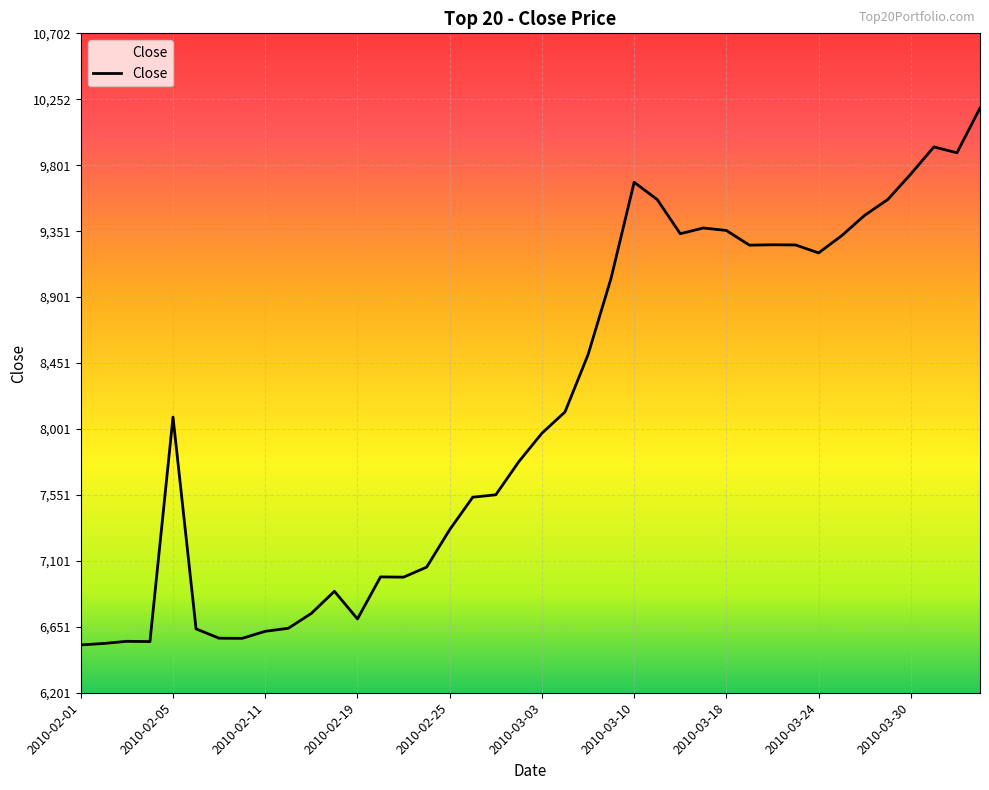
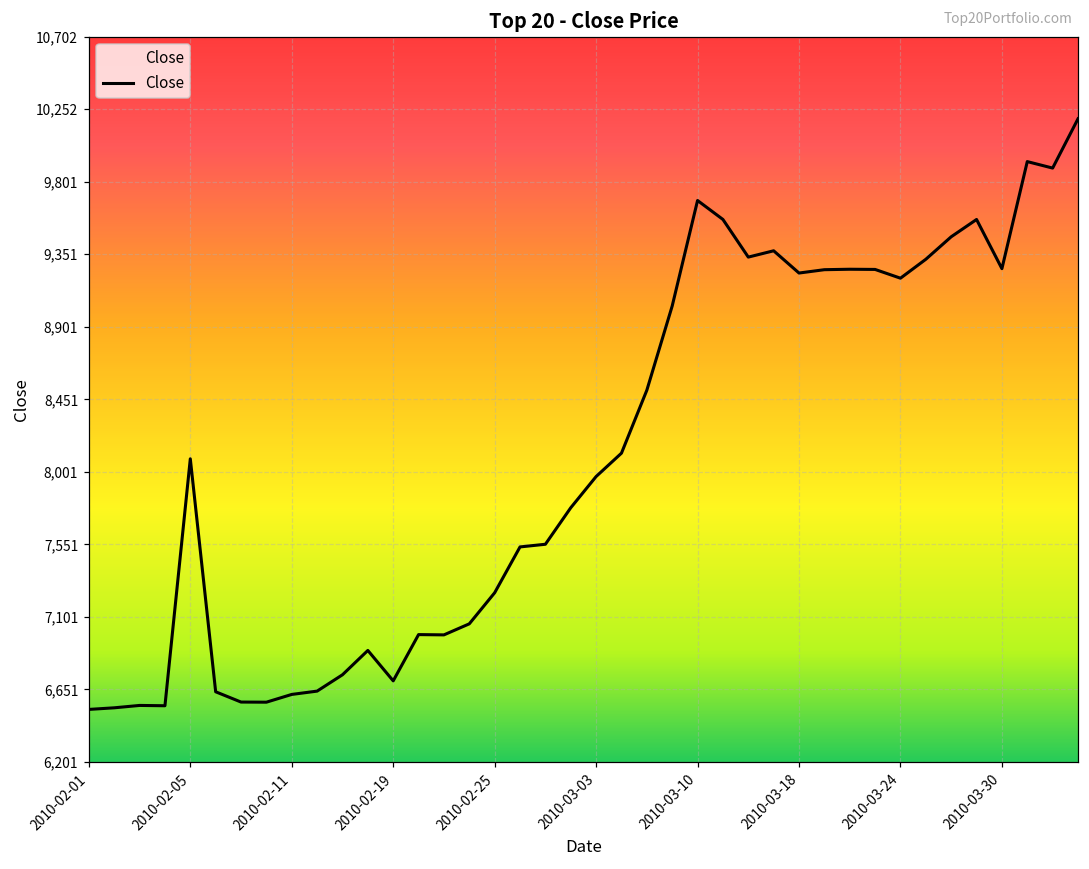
2010-02-25: 7,310 -> 7,250
2010-03-18: 9,360 -> 9,230
2010-03-30: 9,740 -> 9,260
